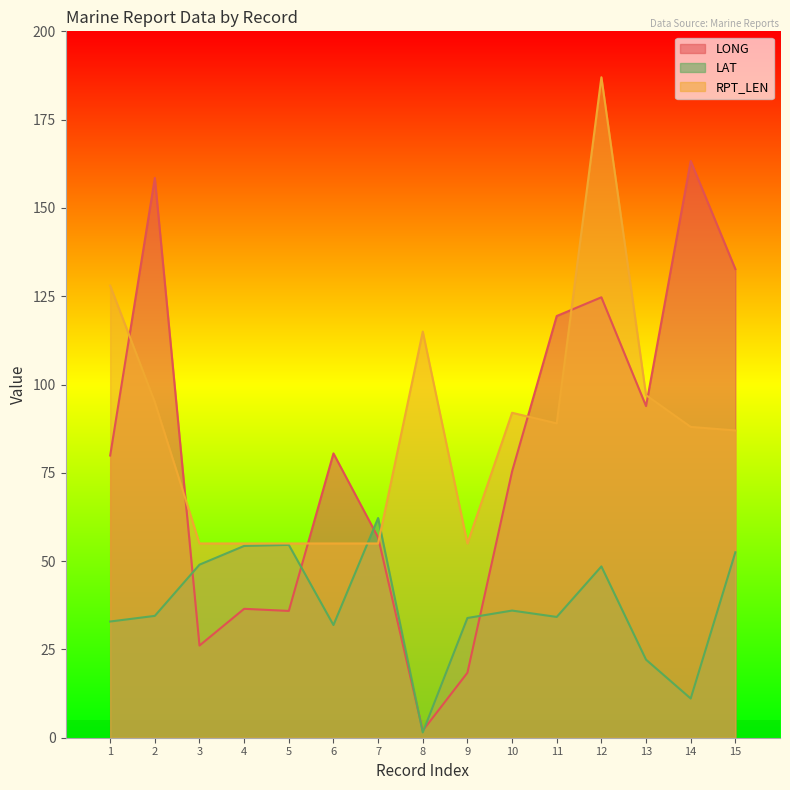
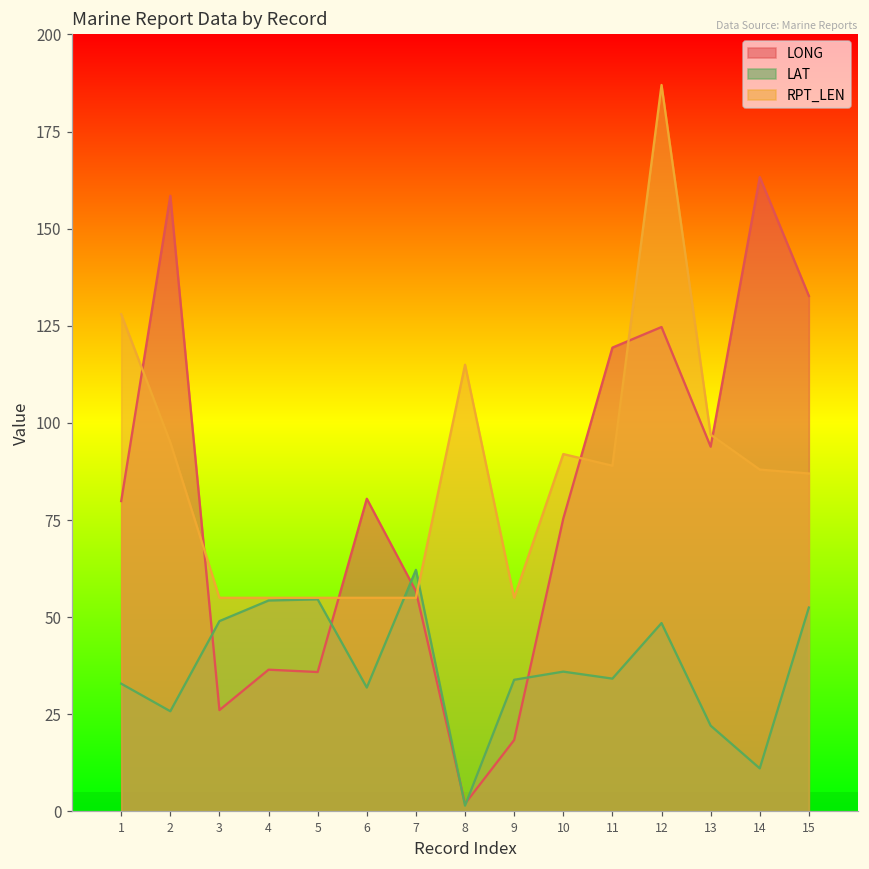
LAT, 2: 35 -> 26
